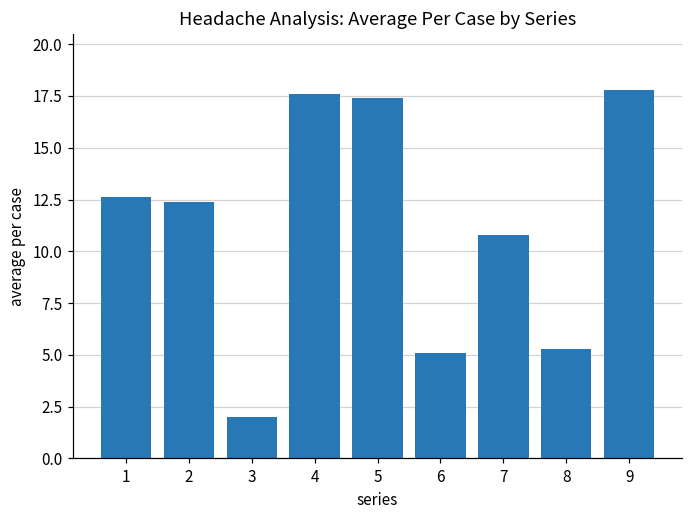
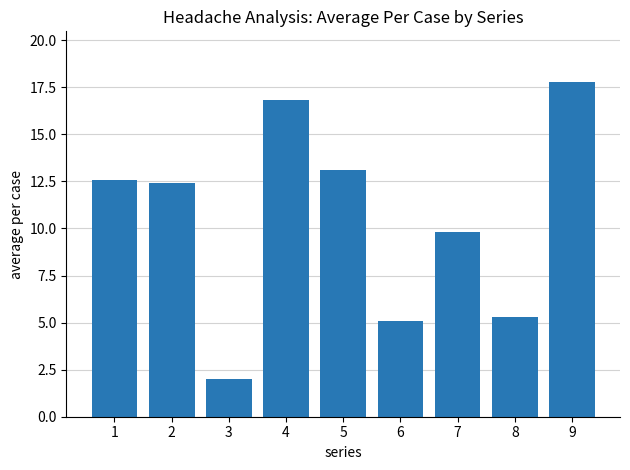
4: 17.6 -> 16.8
5: 17.4 -> 13.1
7: 10.8 -> 9.8
